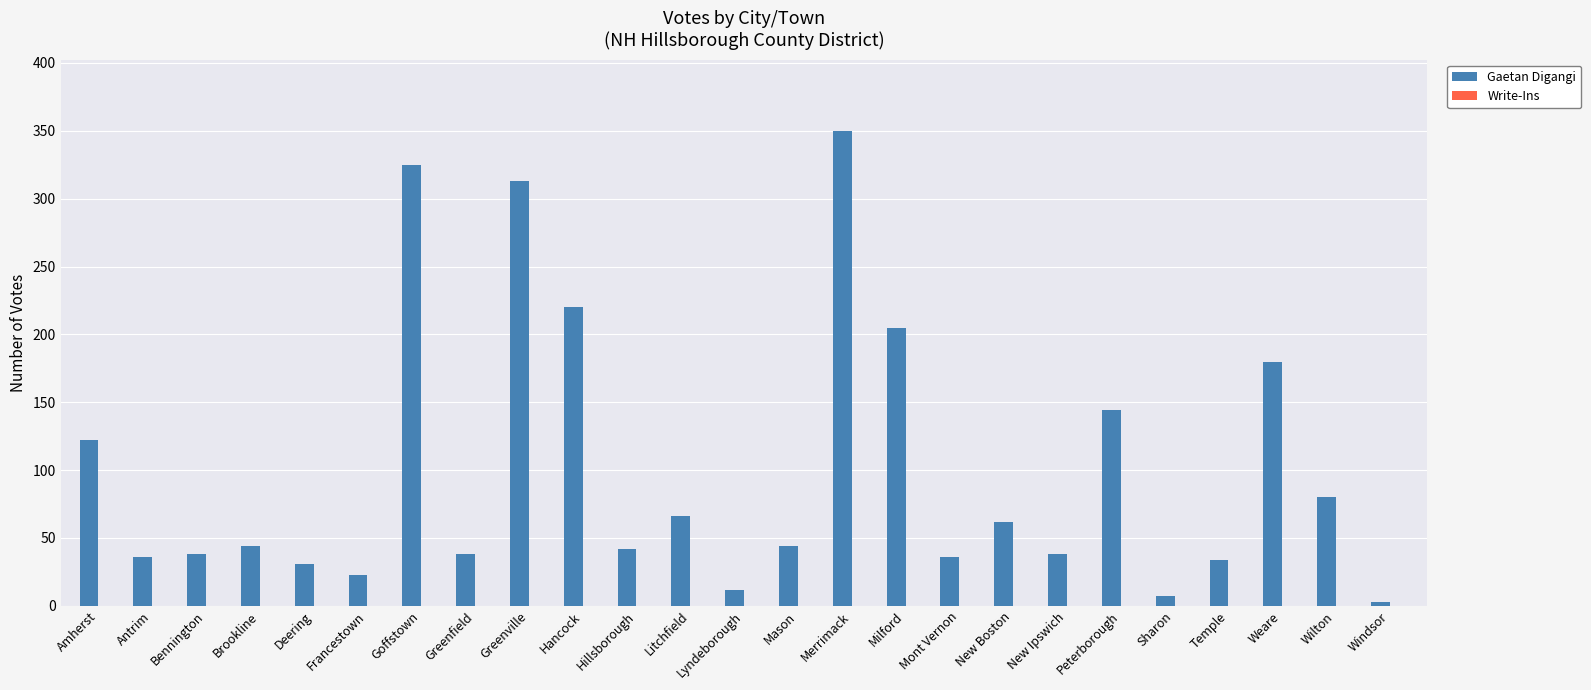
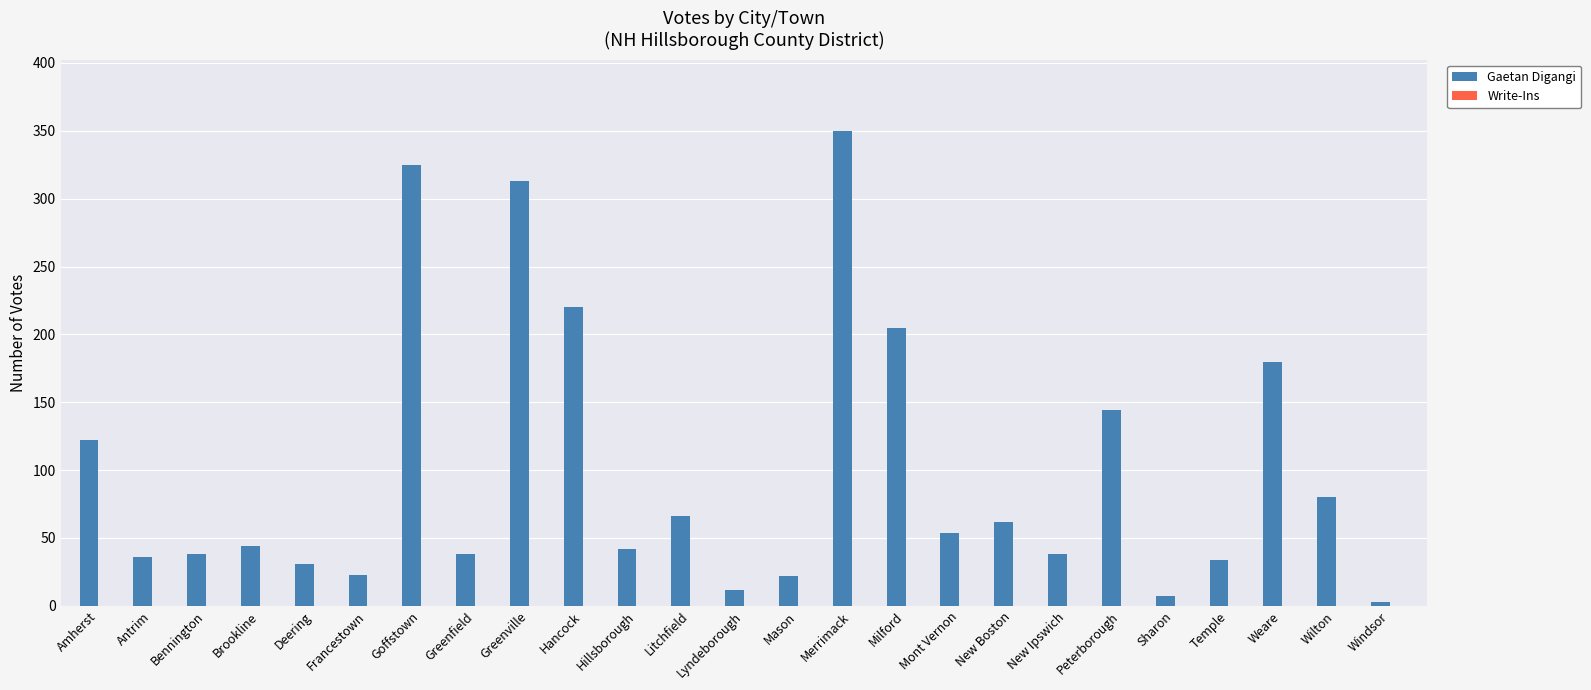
Gaetan Digangi, Mason: 44 -> 22
Gaetan Digangi, Mont Vernon: 36 -> 54
